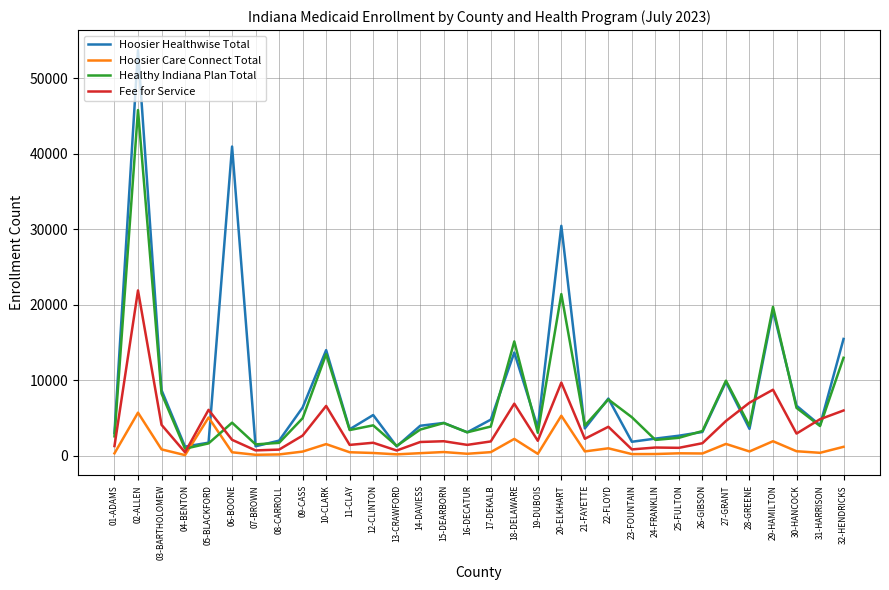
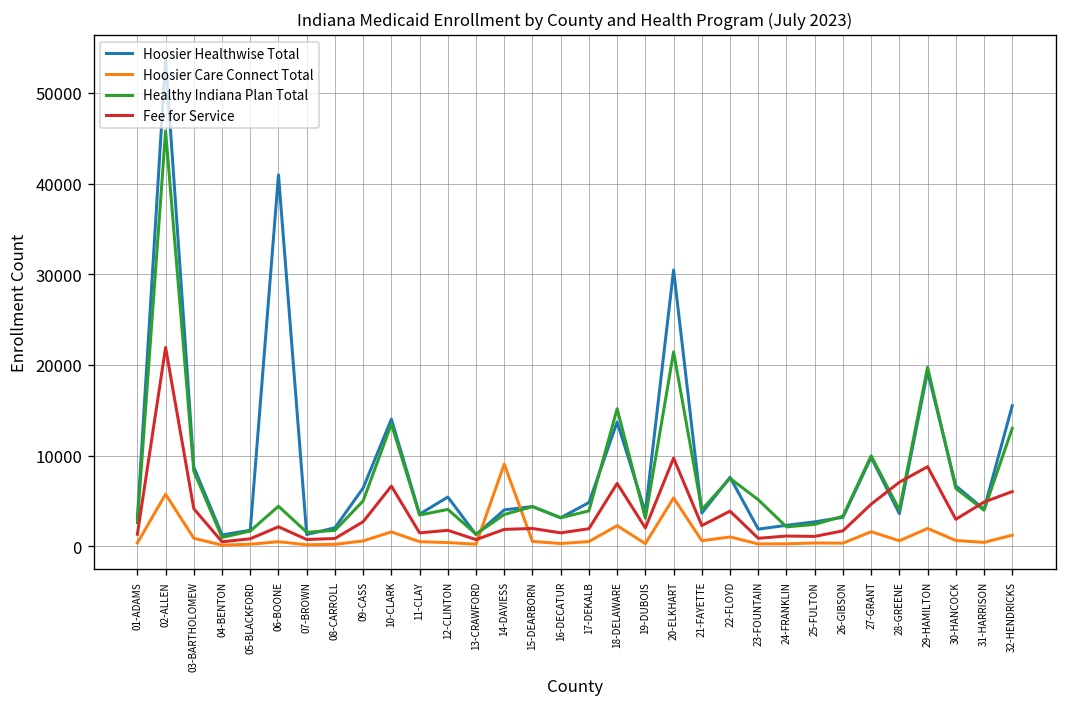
Hoosier Care Connect Total, 05-BLACKFORD: 5000 -> 0
Fee for Service, 05-BLACKFORD: 6000 -> 1000
Hoosier Care Connect Total, 14-DAVIESS: 0 -> 9000
